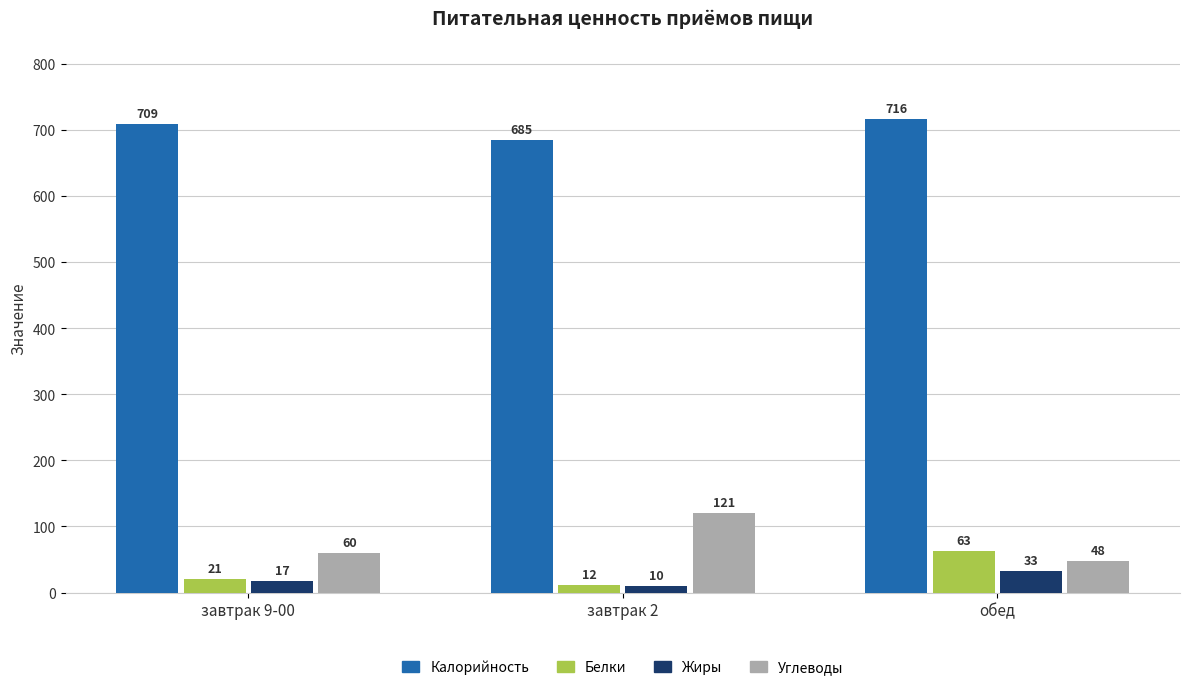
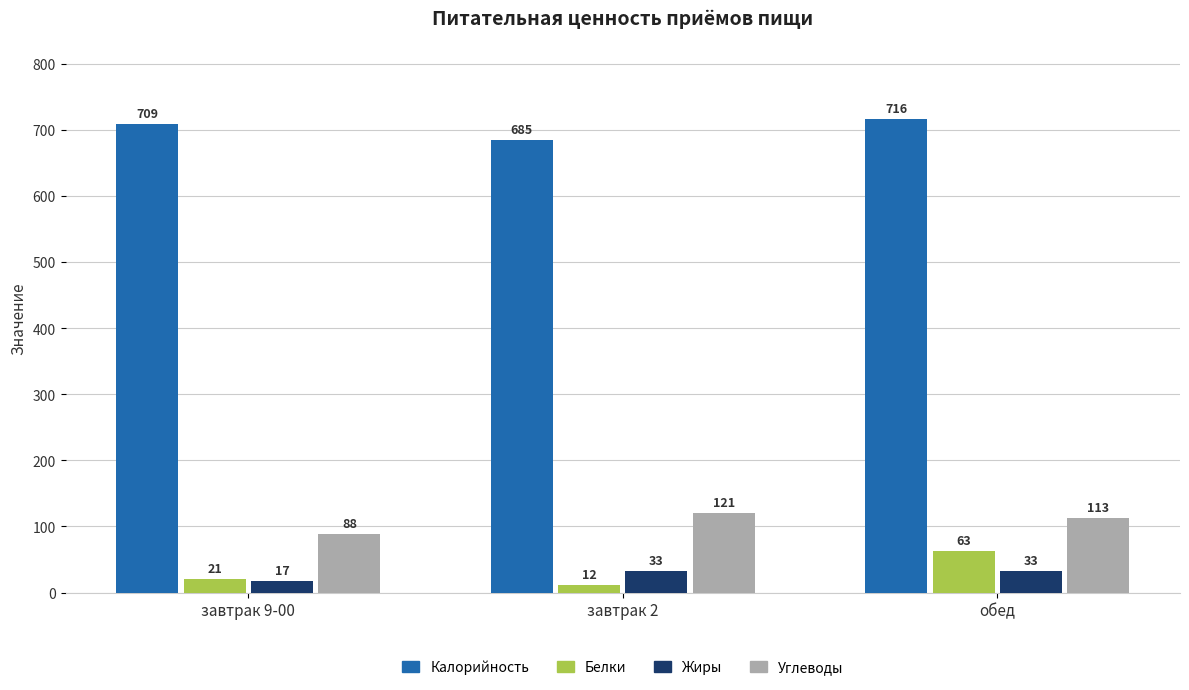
Углеводы, завтрак 9-00: 60 -> 88
Жиры, завтрак 2: 10 -> 33
Углеводы, обед: 48 -> 113
